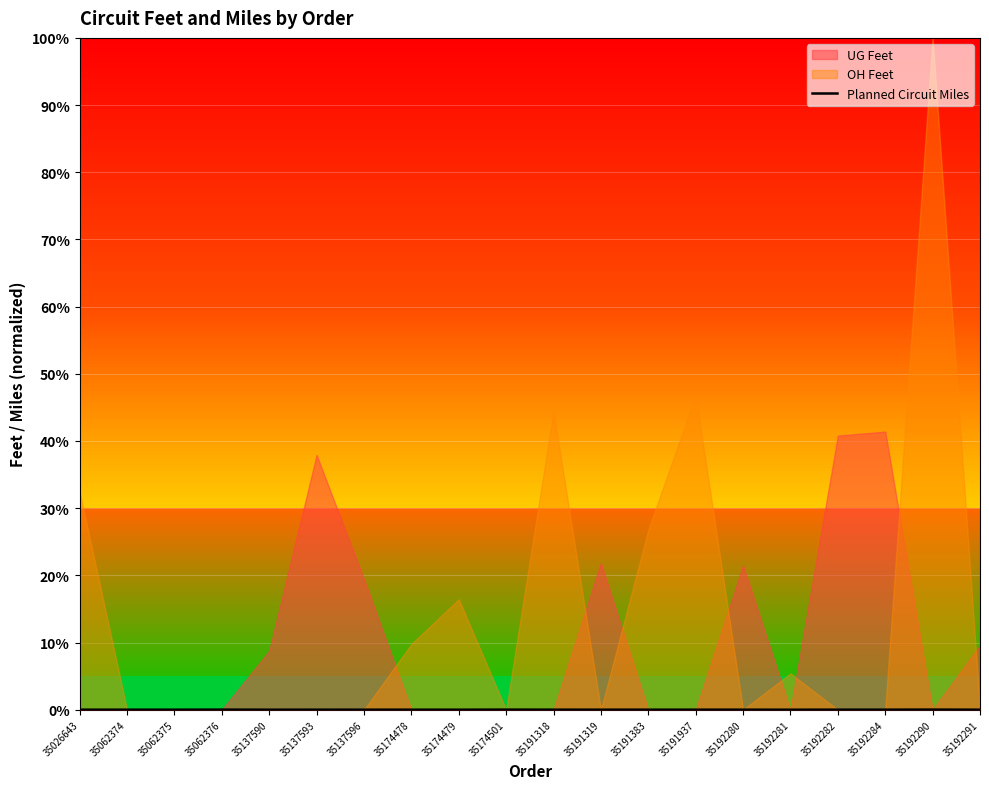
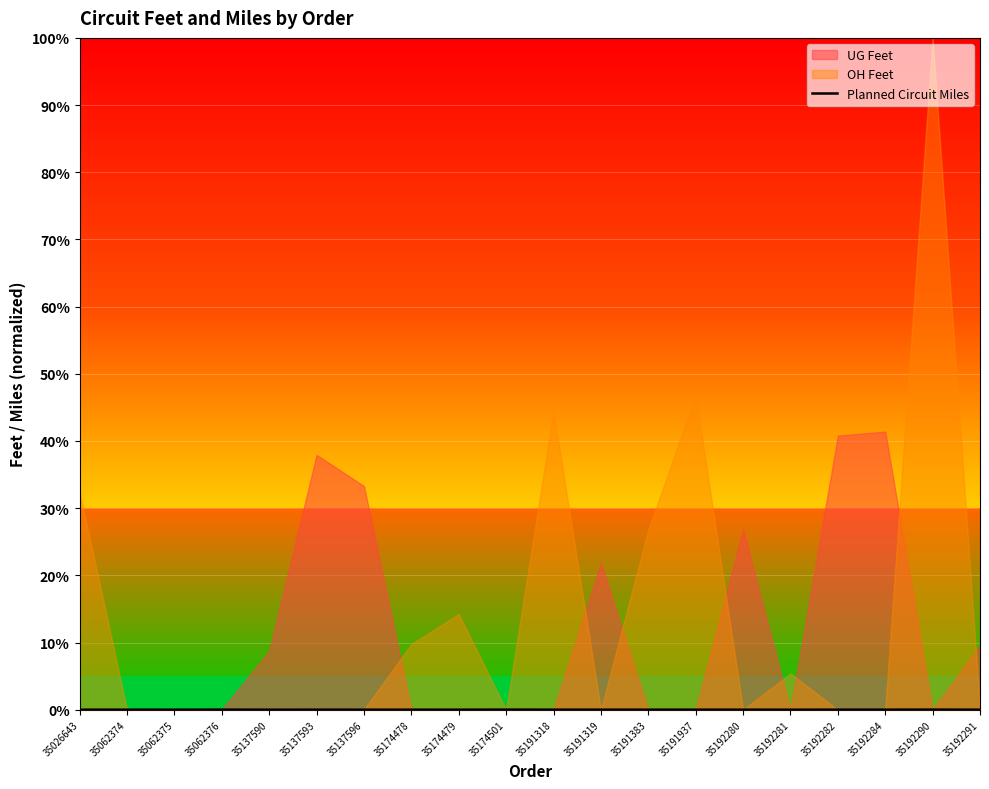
UG Feet, 35137596: 19% -> 33%
OH Feet, 35174479: 16% -> 14%
UG Feet, 35192280: 21% -> 27%
